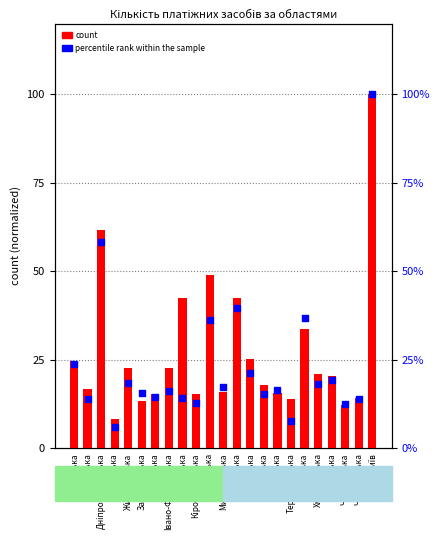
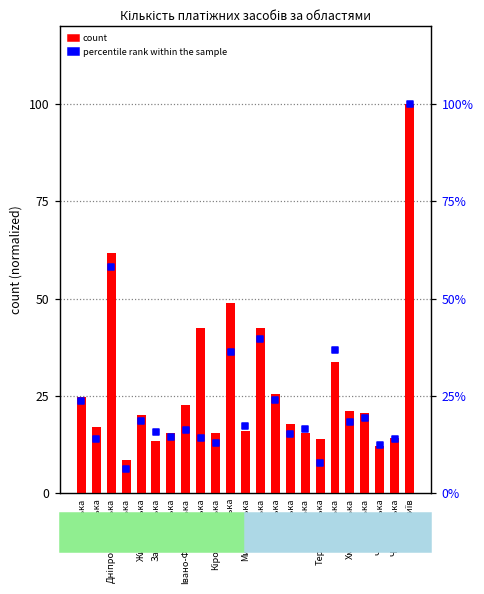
count, Житомирська: 23 -> 20
percentile rank within the sample, Полтавська: 21% -> 24%
